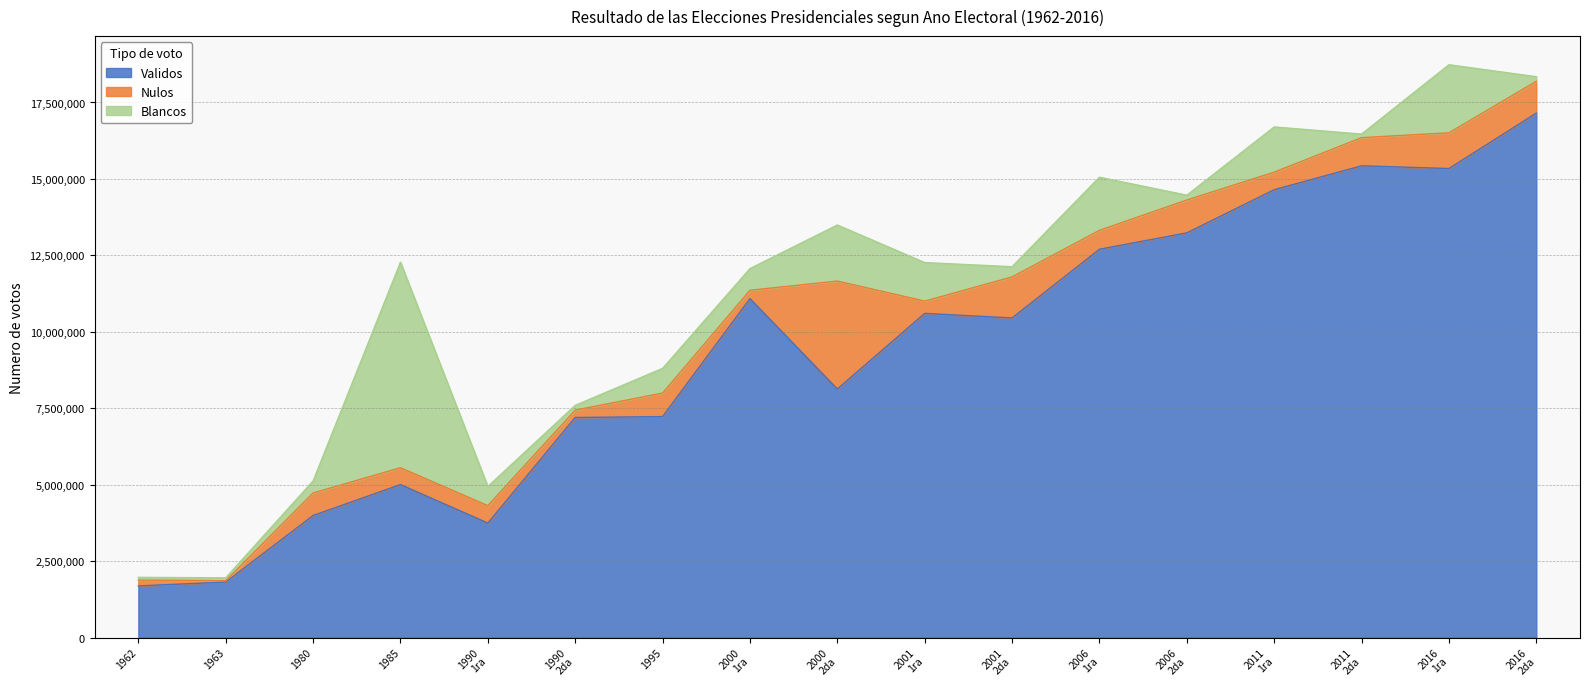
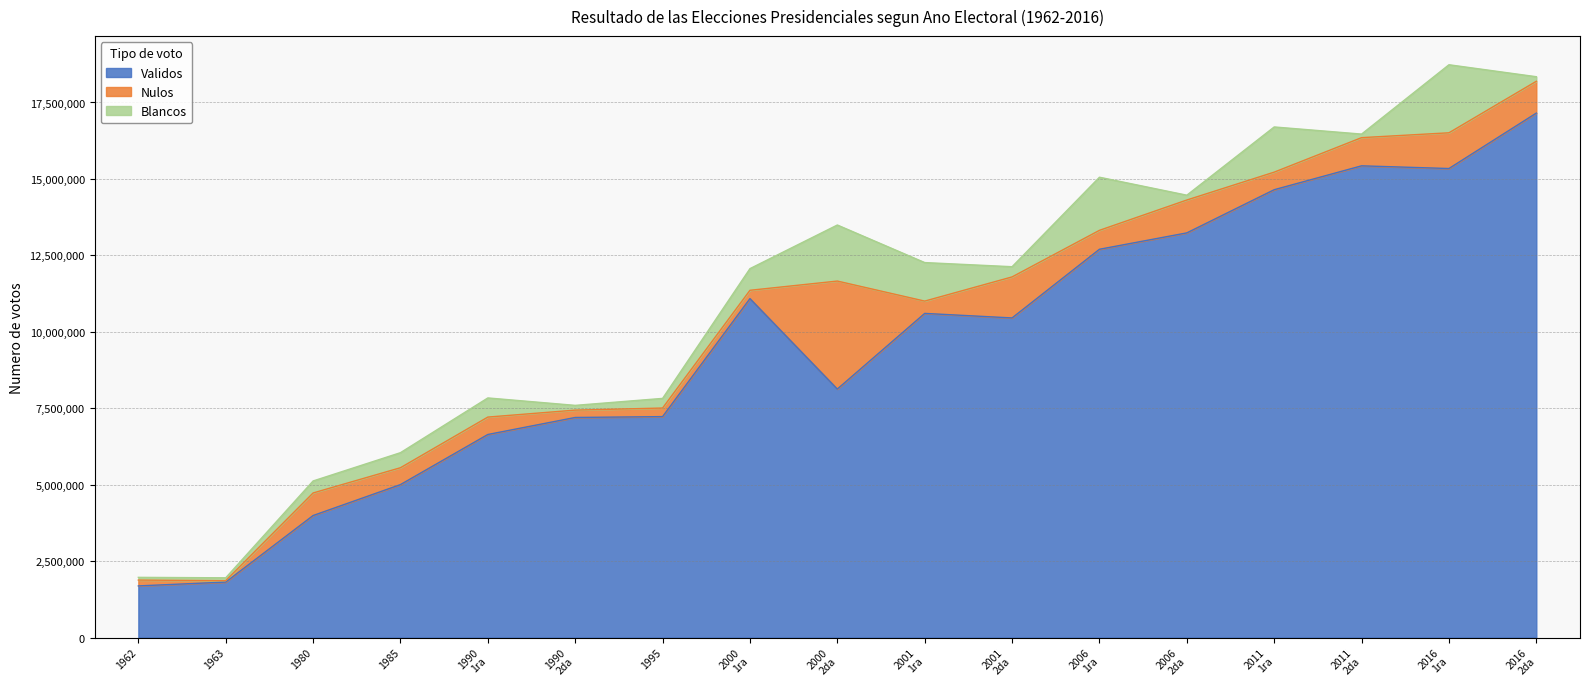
Blancos, 1985: 6,700,000 -> 500,000
Validos, 1990 1ra: 3,700,000 -> 6,600,000
Nulos, 1995: 800,000 -> 300,000
Blancos, 1995: 800,000 -> 300,000
